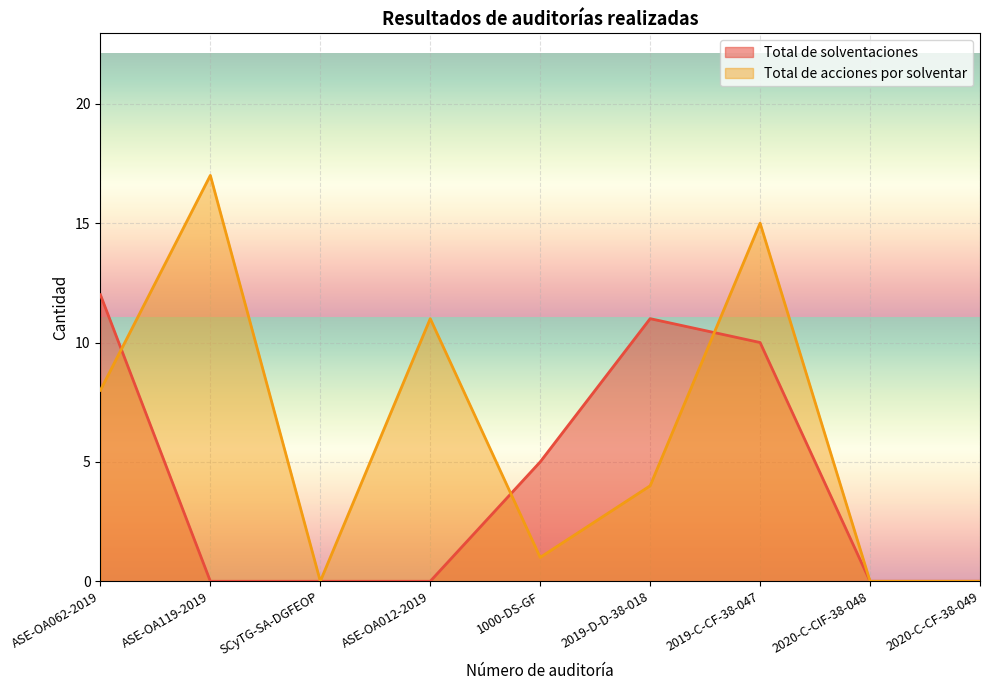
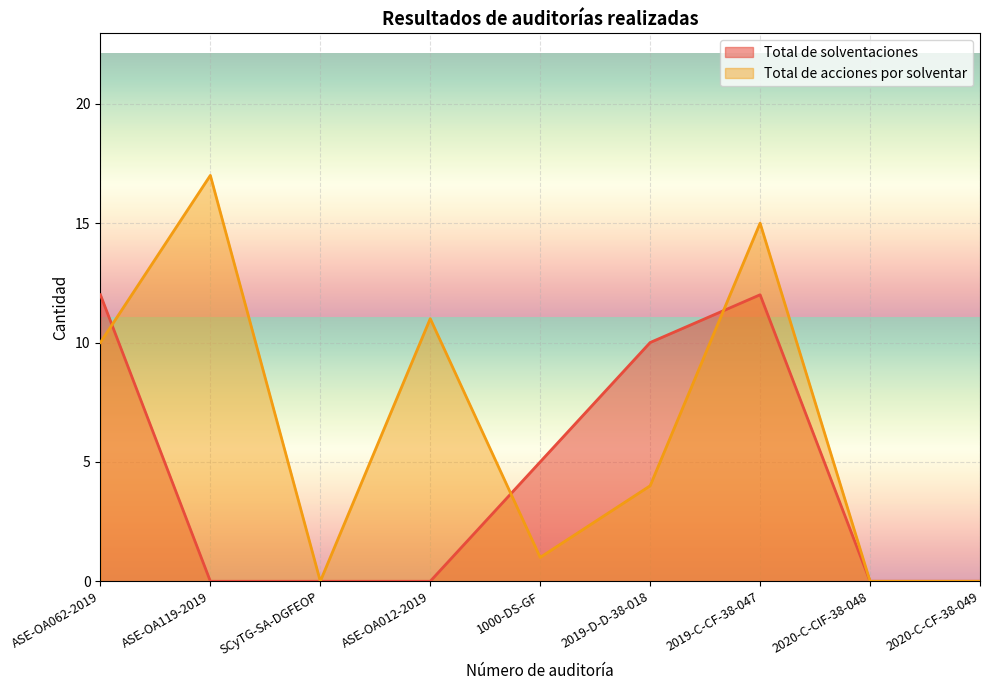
Total de acciones por solventar, ASE-OA062-2019: 8 -> 10
Total de solventaciones, 2019-D-D-38-018: 11 -> 10
Total de solventaciones, 2019-C-CF-38-047: 10 -> 12
